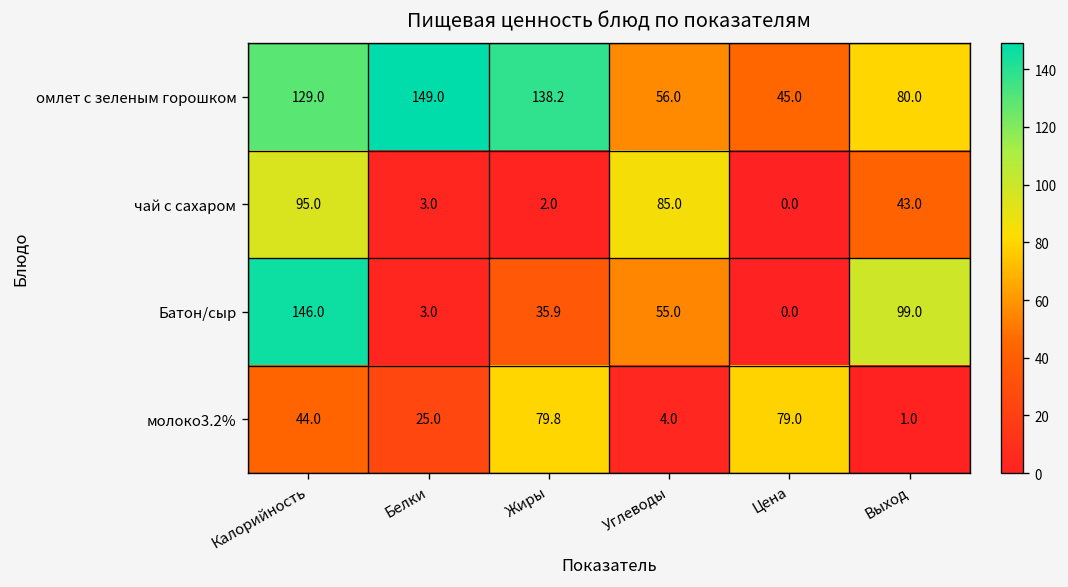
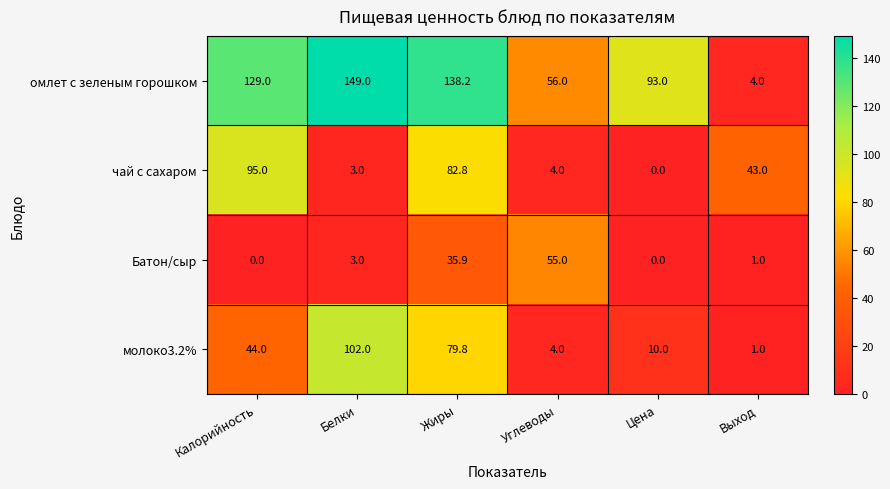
омлет с зеленым горошком, Цена: 45.0 -> 93.0
омлет с зеленым горошком, Выход: 80.0 -> 4.0
чай с сахаром, Жиры: 2.0 -> 82.8
чай с сахаром, Углеводы: 85.0 -> 4.0
Батон/сыр, Калорийность: 146.0 -> 0.0
Батон/сыр, Выход: 99.0 -> 1.0
молоко3.2%, Белки: 25.0 -> 102.0
молоко3.2%, Цена: 79.0 -> 10.0
